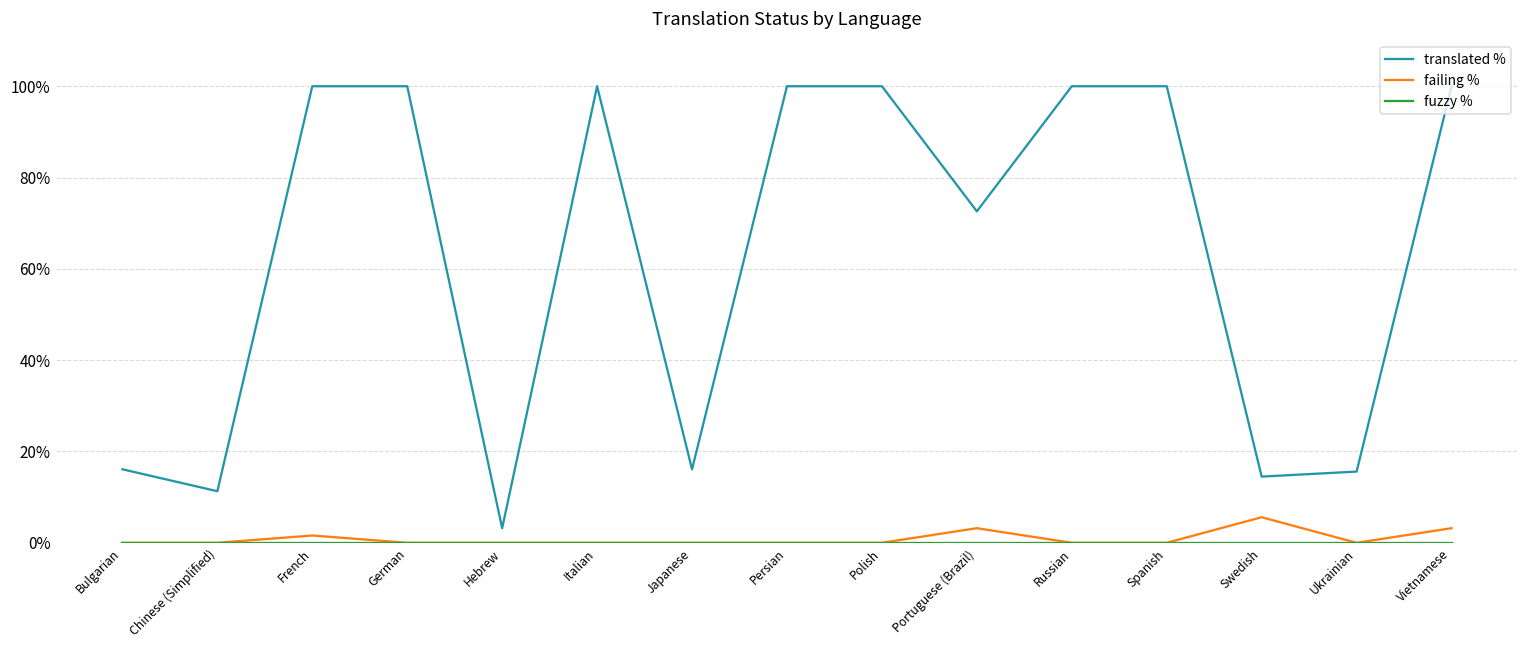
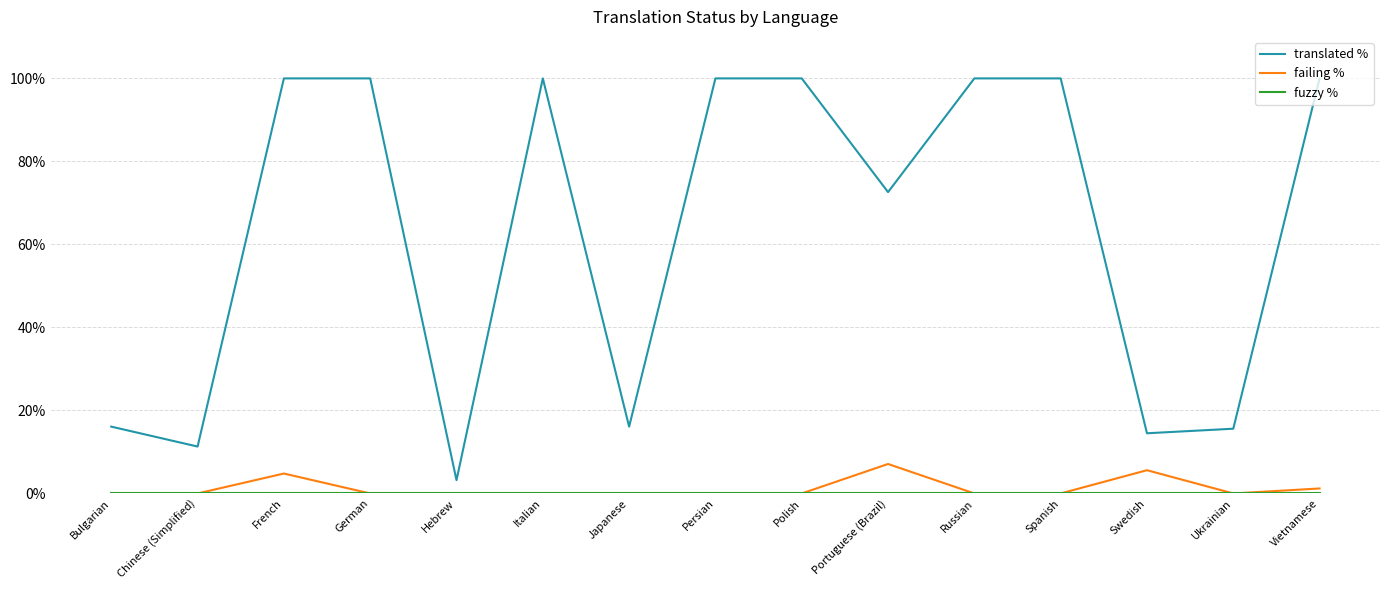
failing %, French: 2% -> 5%
failing %, Portuguese (Brazil): 3% -> 7%
failing %, Vietnamese: 3% -> 1%
